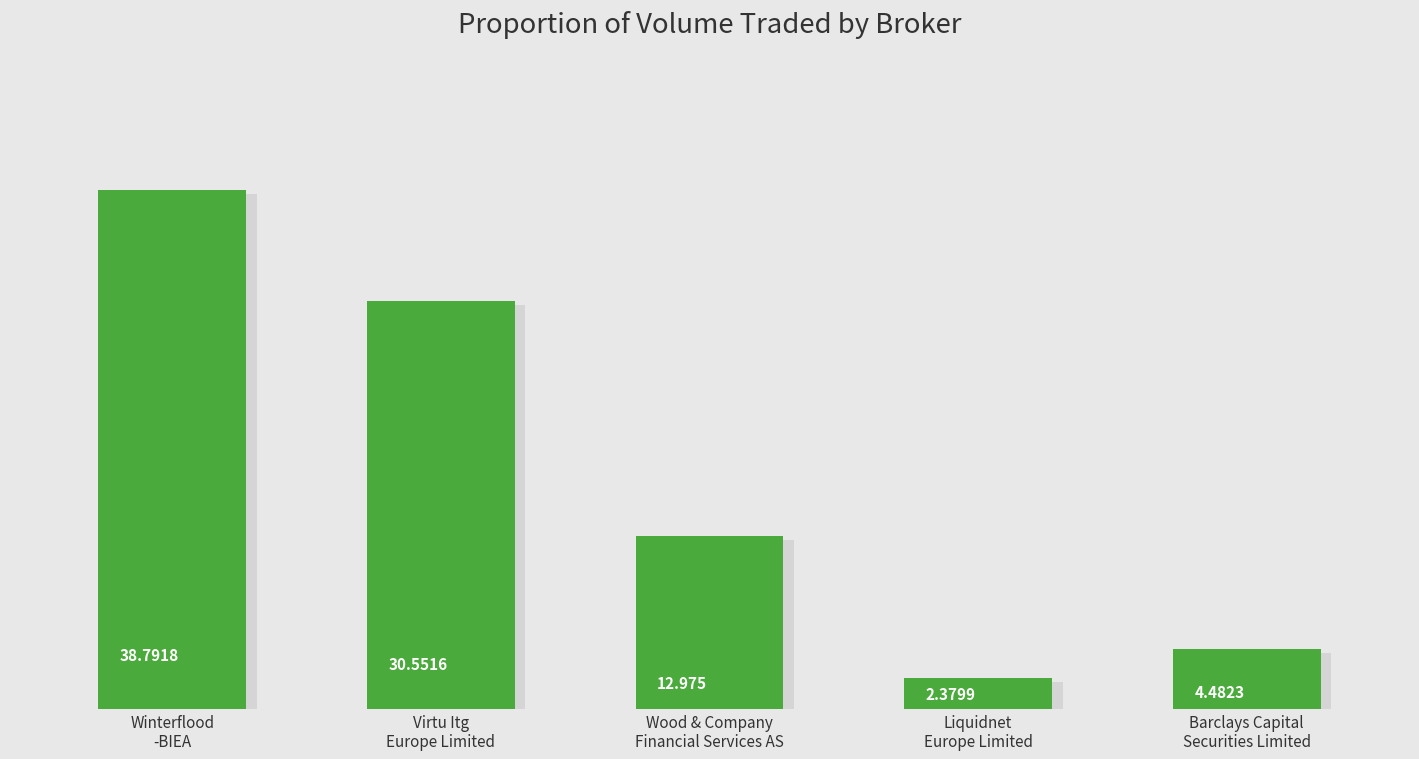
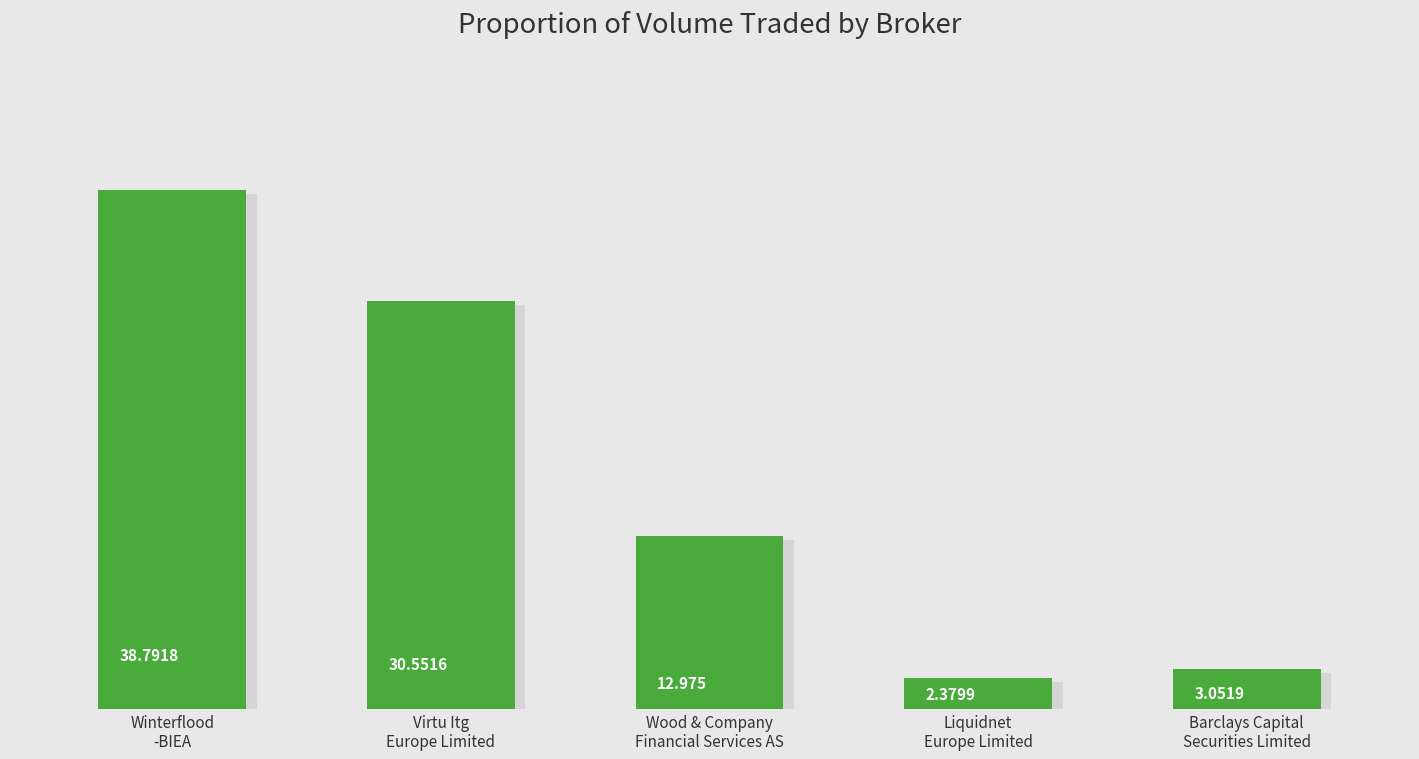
Barclays Capital Securities Limited: 4.4823 -> 3.0519
